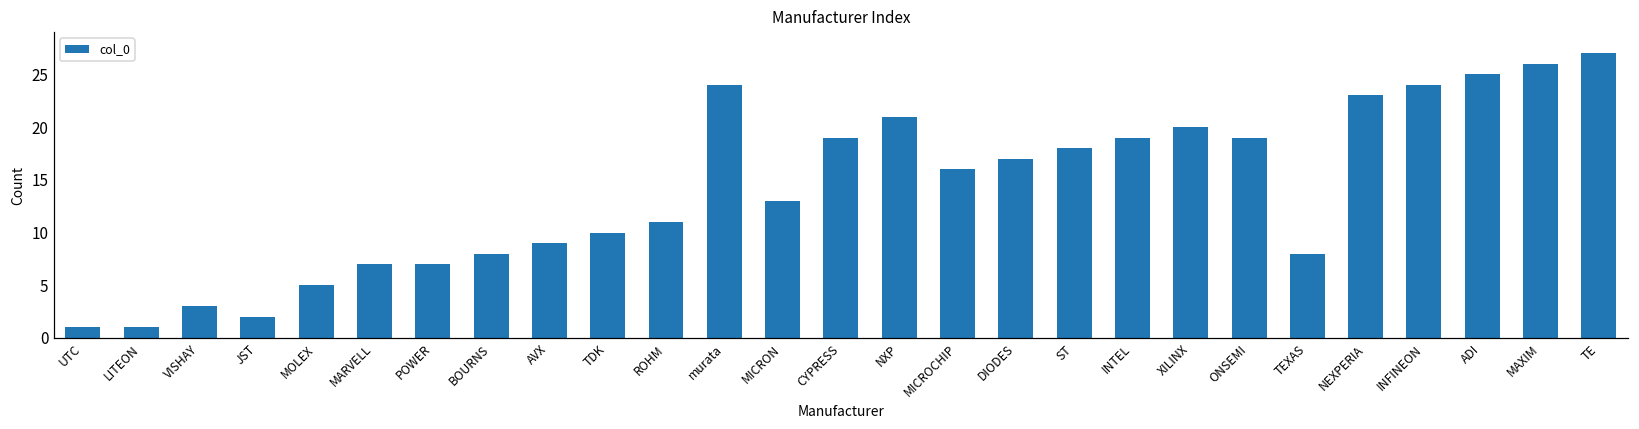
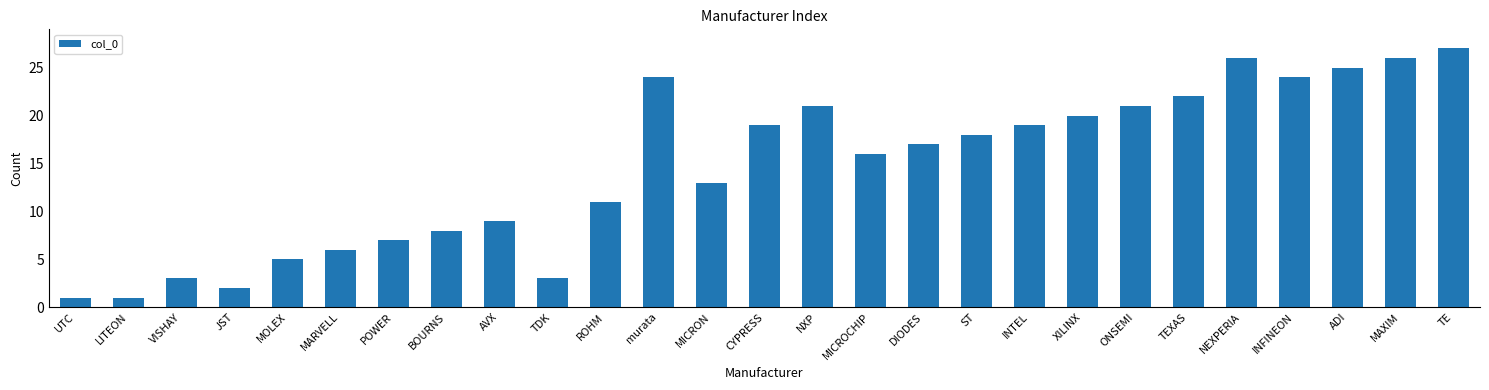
MARVELL: 7 -> 6
TDK: 10 -> 3
ONSEMI: 19 -> 21
TEXAS: 8 -> 22
NEXPERIA: 23 -> 26
